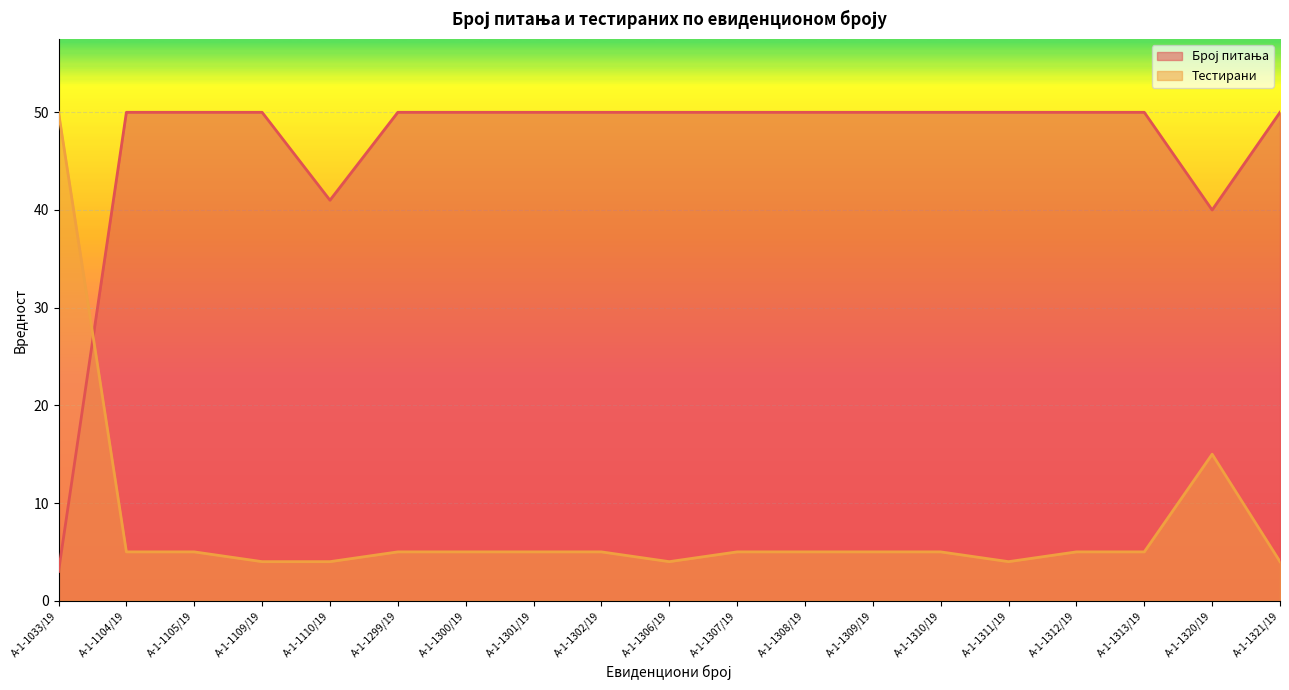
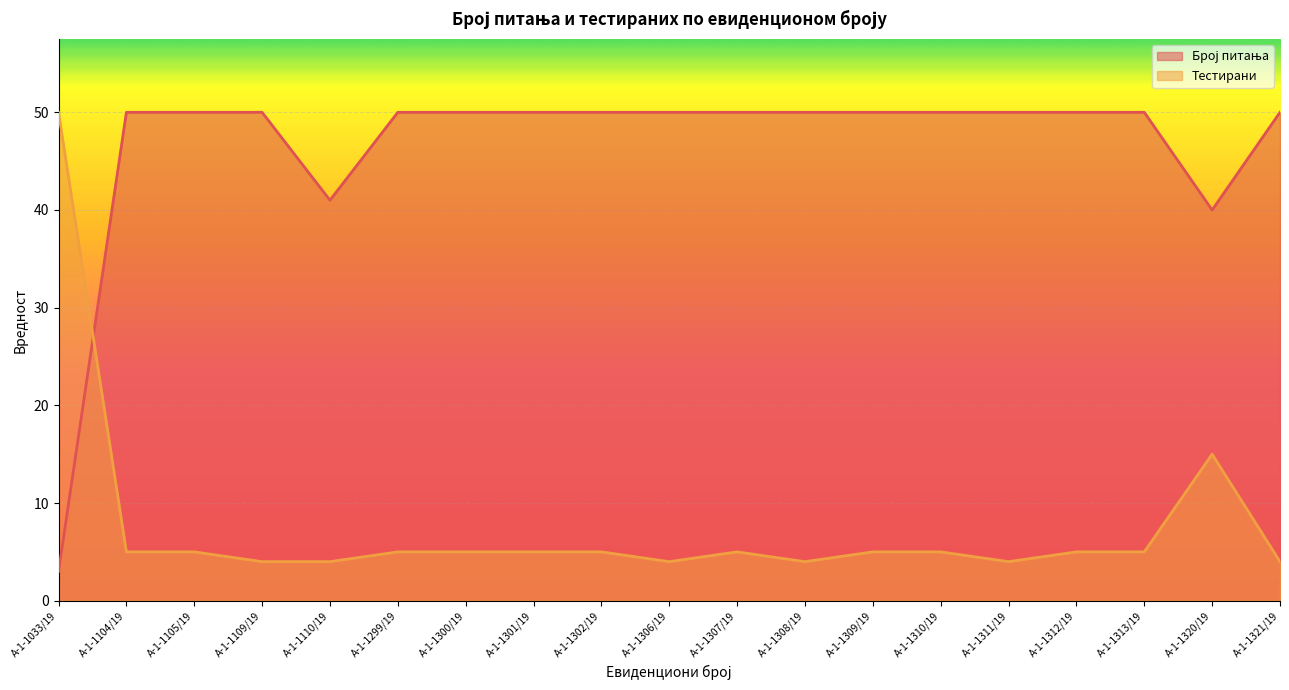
Тестирани, А-1-1308/19: 5 -> 4
